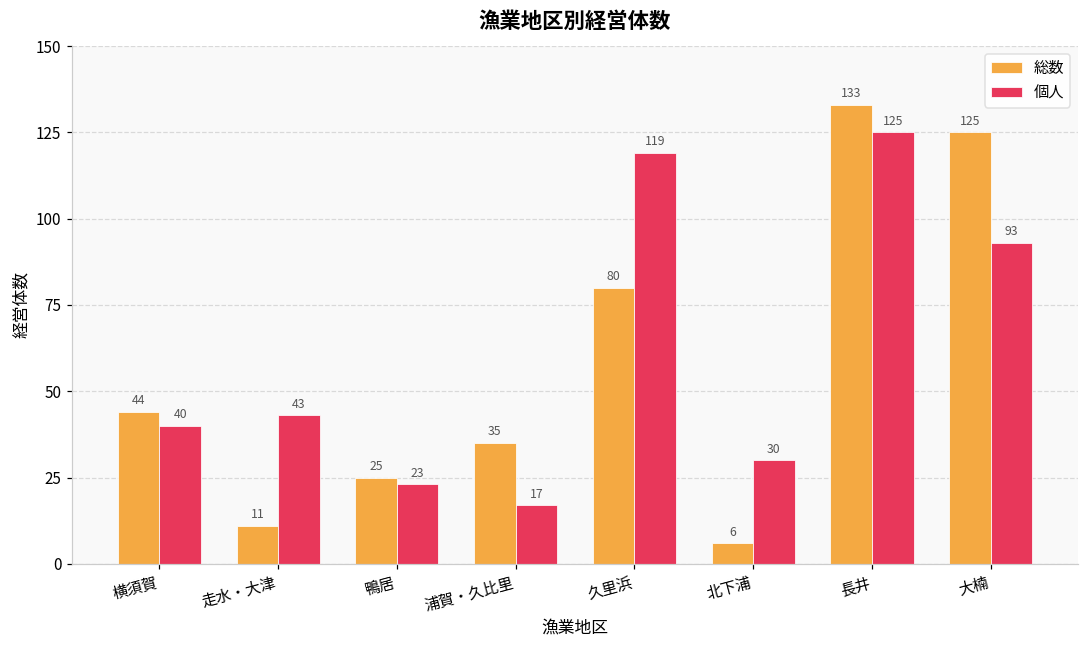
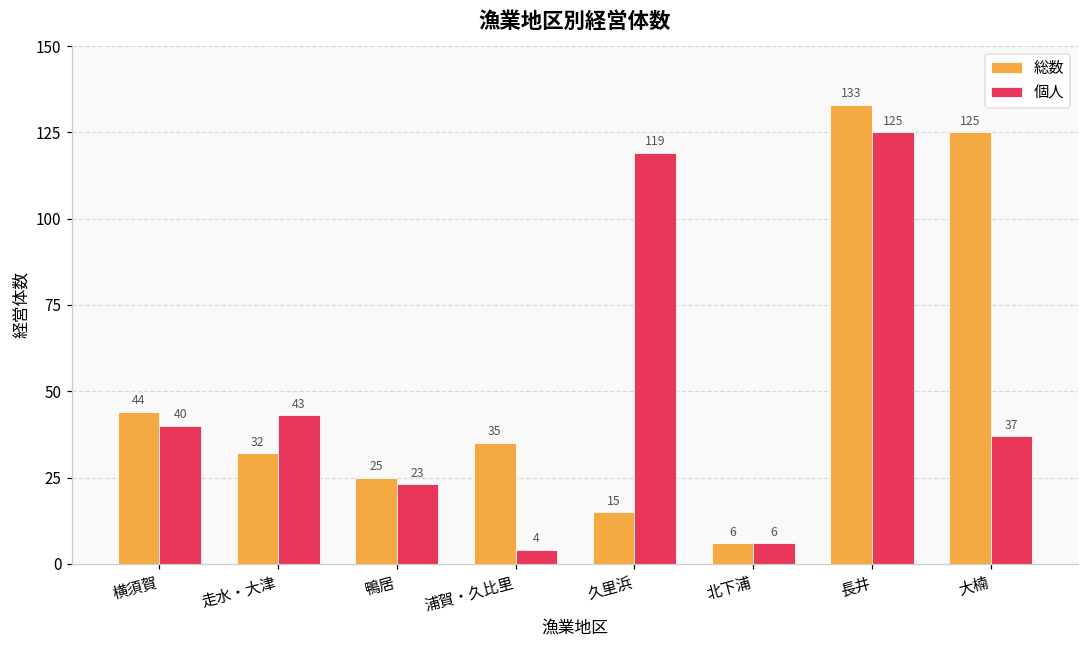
総数, 走水・大津: 11 -> 32
個人, 浦賀・久比里: 17 -> 4
総数, 久里浜: 80 -> 15
個人, 北下浦: 30 -> 6
個人, 大楠: 93 -> 37
